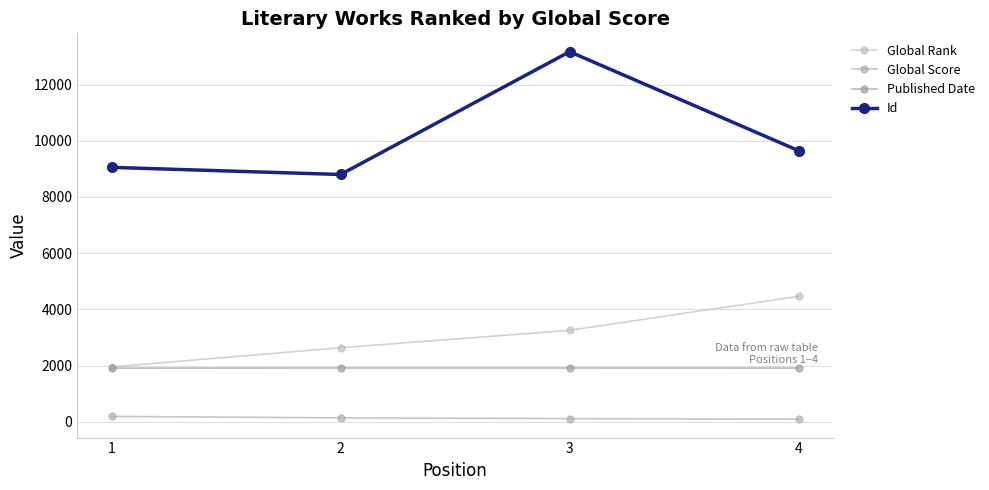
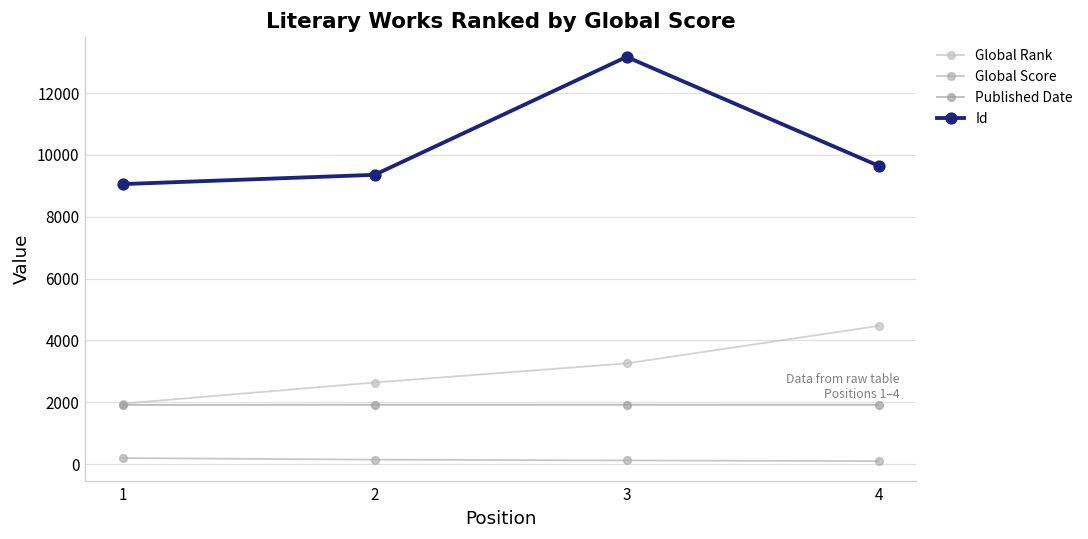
Id, 2: 8800 -> 9400
